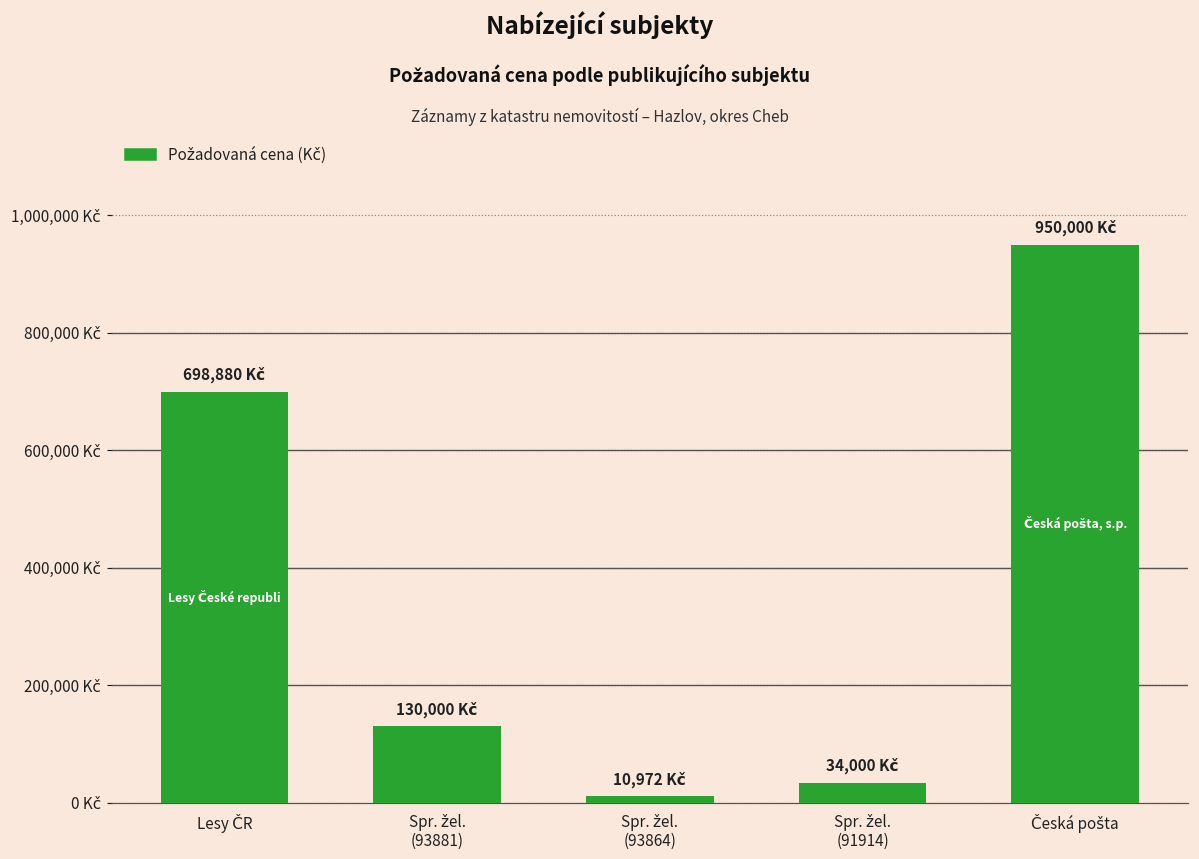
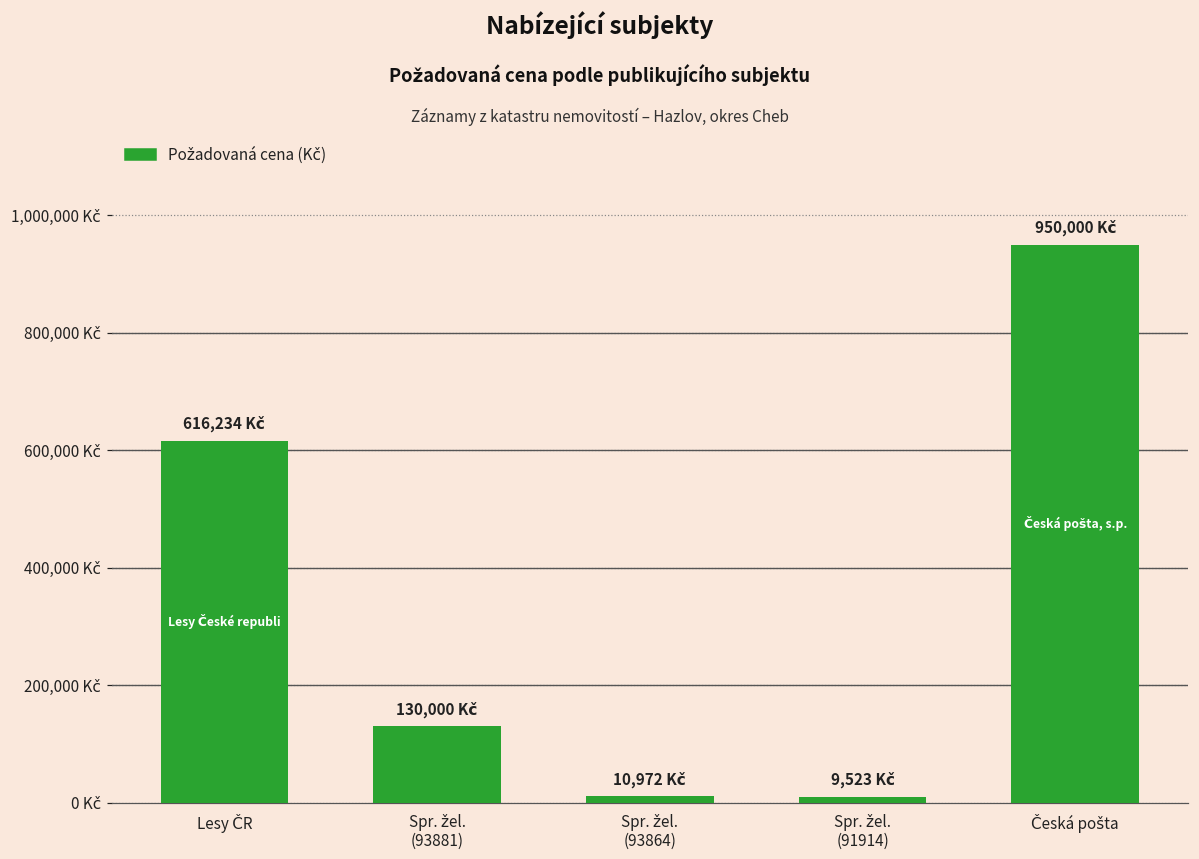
Lesy ČR: 698,880 -> 616,234
Spr. žel. (91914): 34,000 -> 9,523
